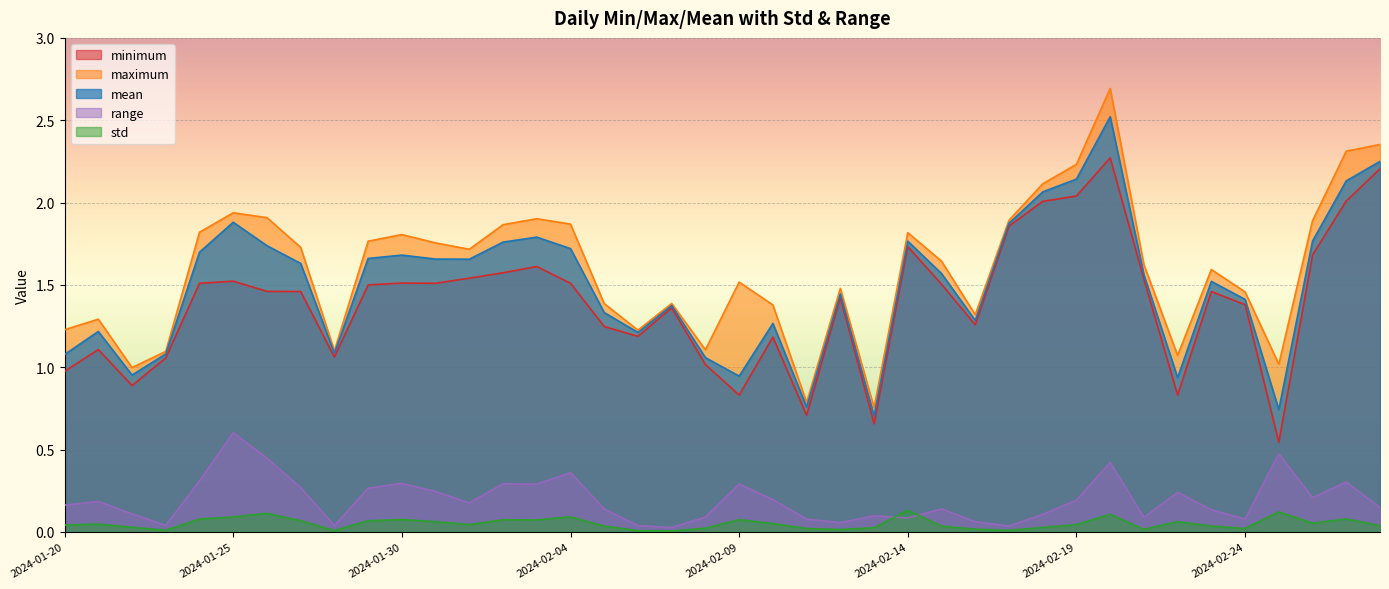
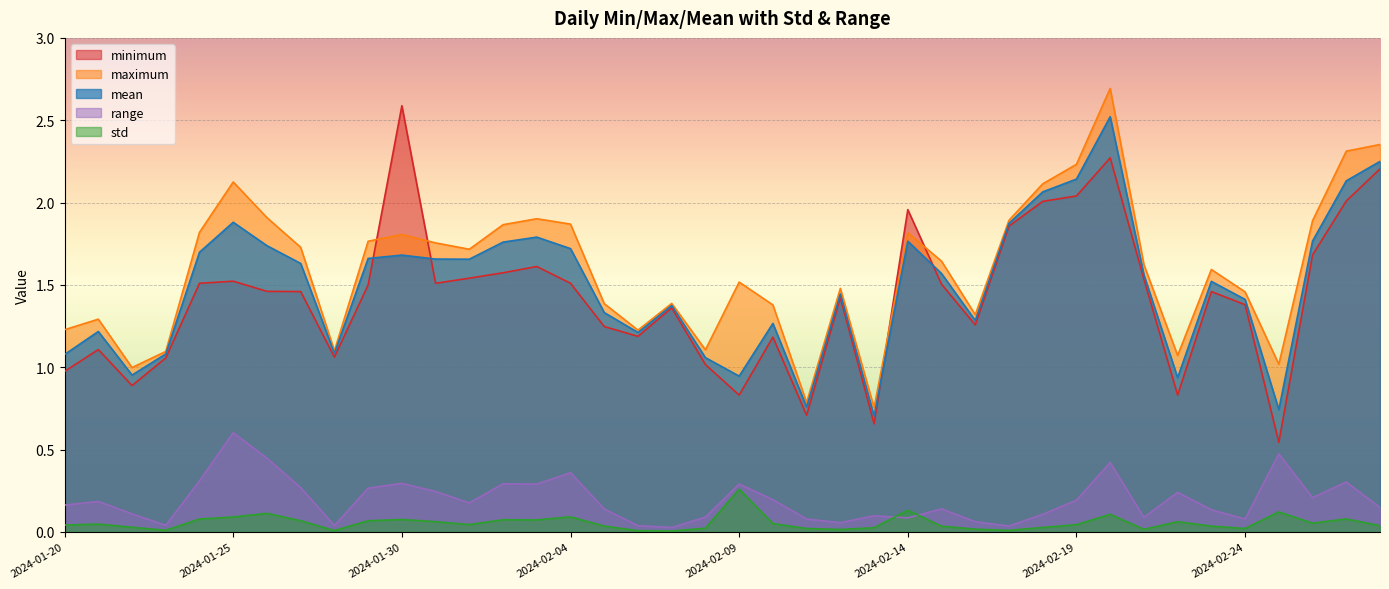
maximum, 2024-01-25: 1.94 -> 2.12
minimum, 2024-01-30: 1.51 -> 2.59
std, 2024-02-09: 0.07 -> 0.26
minimum, 2024-02-14: 1.73 -> 1.96
